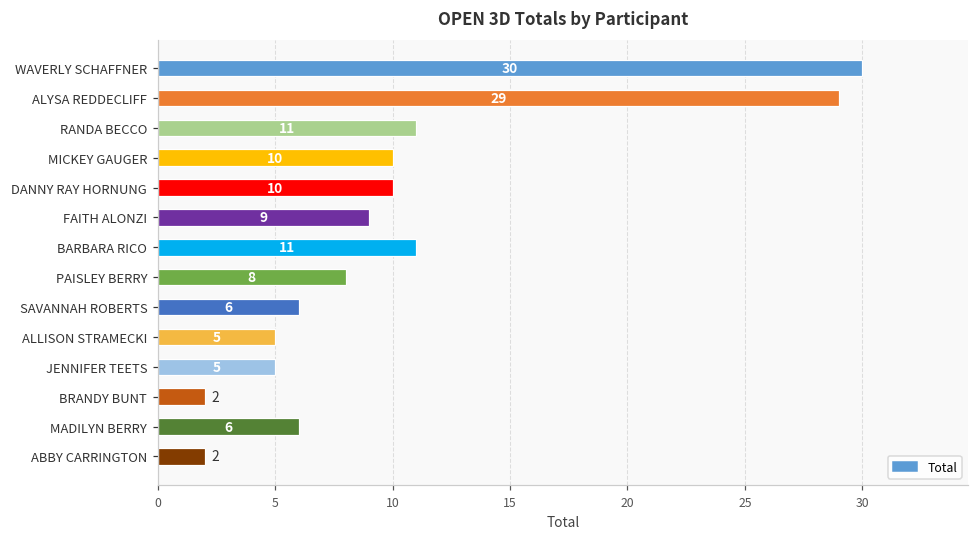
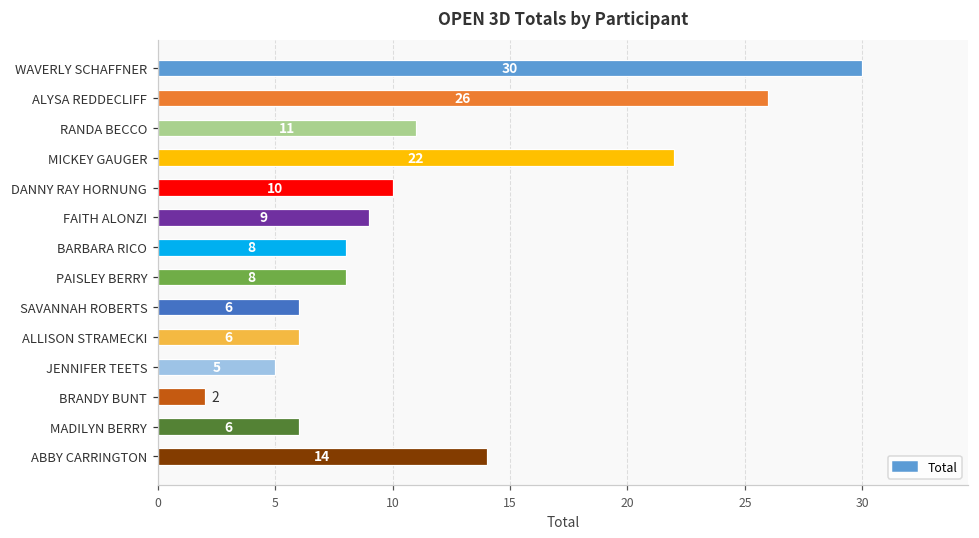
ALYSA REDDECLIFF: 29 -> 26
MICKEY GAUGER: 10 -> 22
BARBARA RICO: 11 -> 8
ALLISON STRAMECKI: 5 -> 6
ABBY CARRINGTON: 2 -> 14
